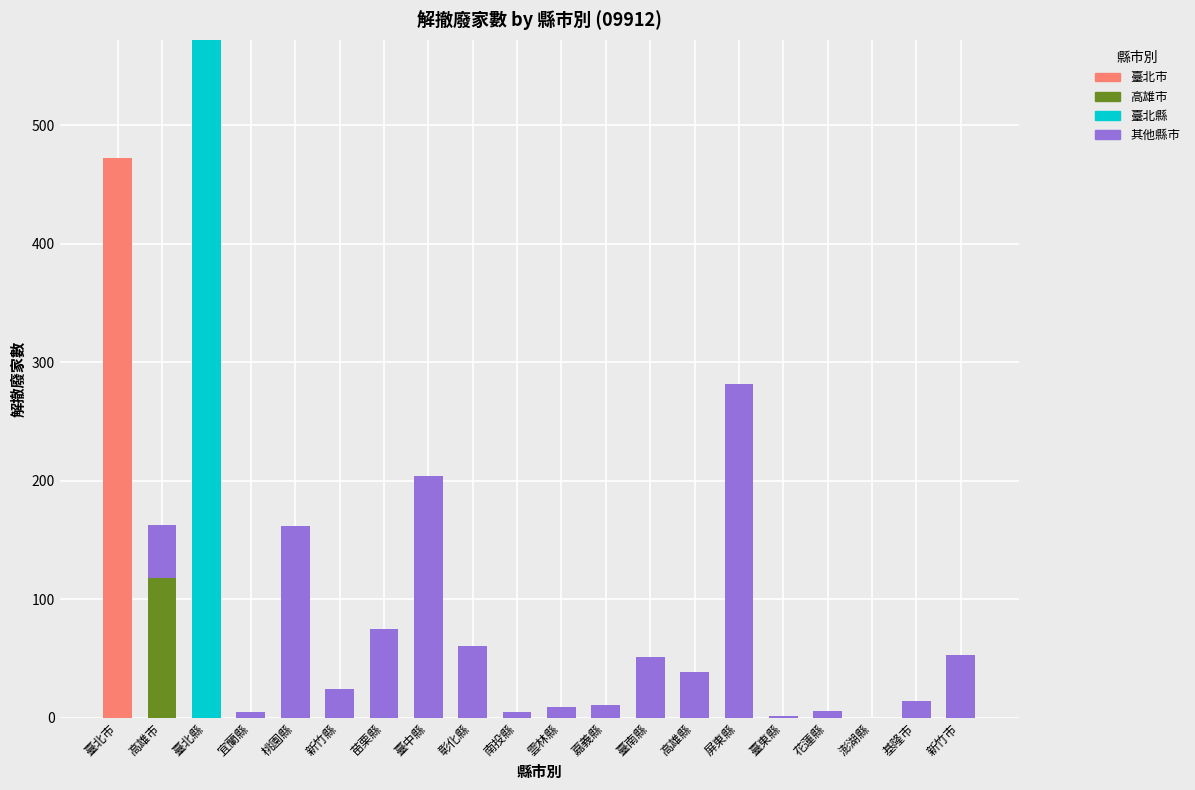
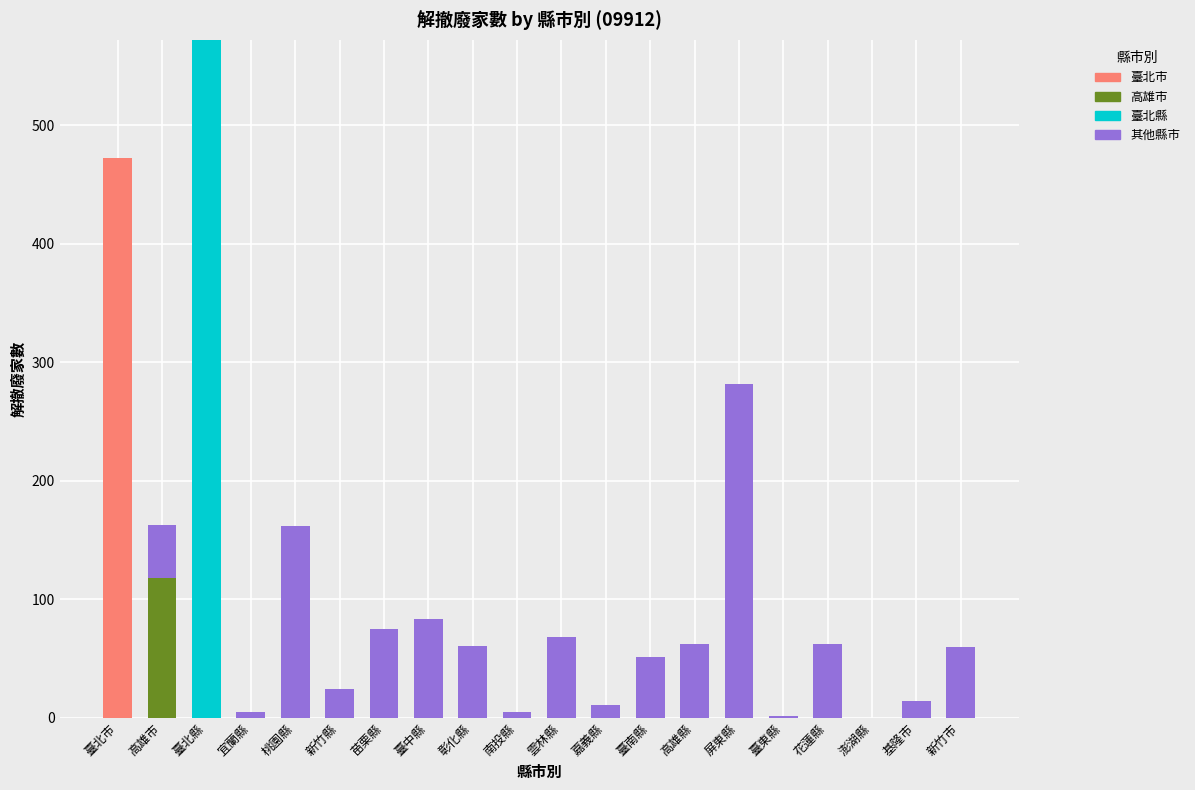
其他縣市, 臺中縣: 204 -> 83
其他縣市, 雲林縣: 9 -> 68
其他縣市, 高雄縣: 39 -> 62
其他縣市, 花蓮縣: 6 -> 62
其他縣市, 新竹市: 53 -> 60
